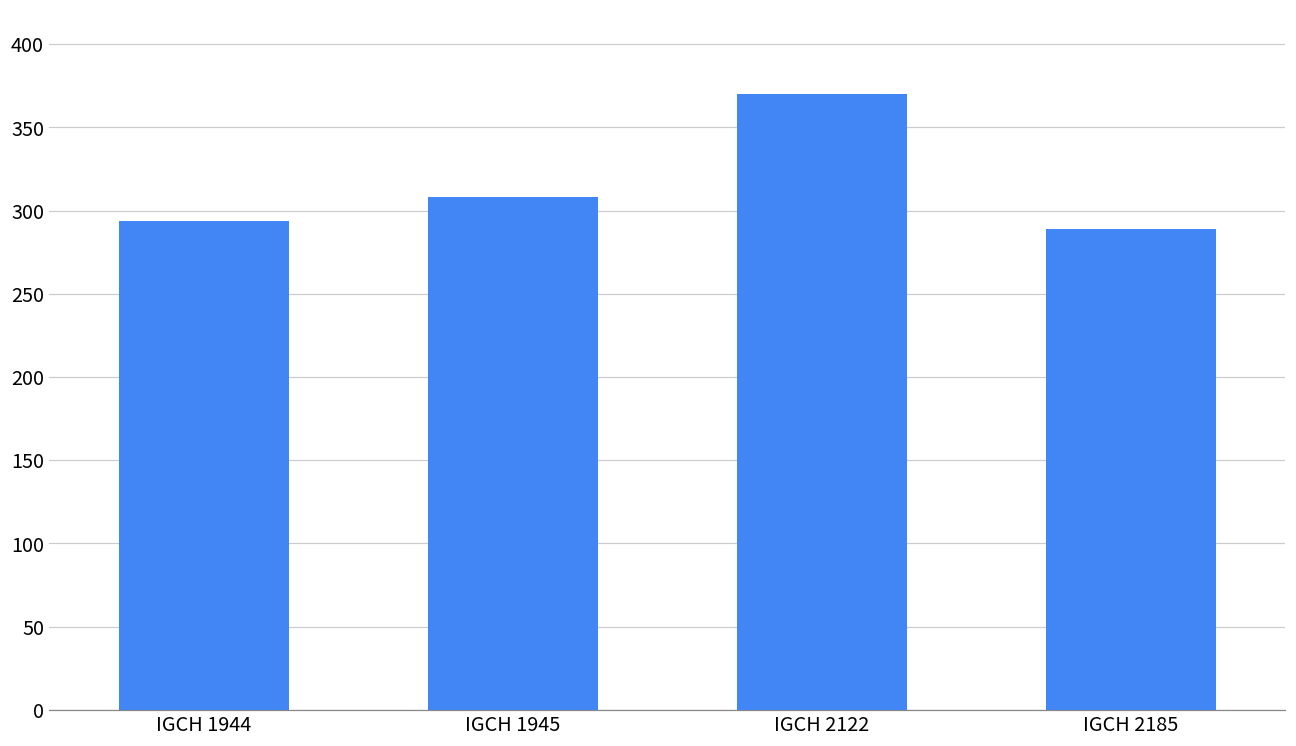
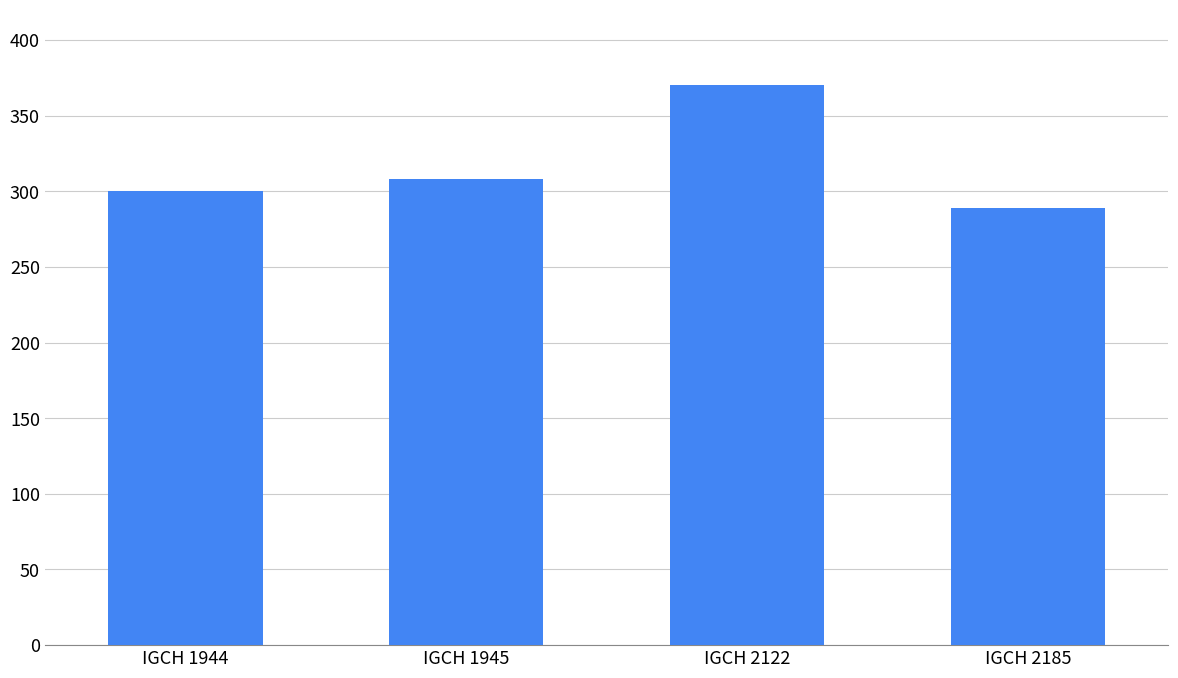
IGCH 1944: 294 -> 300
